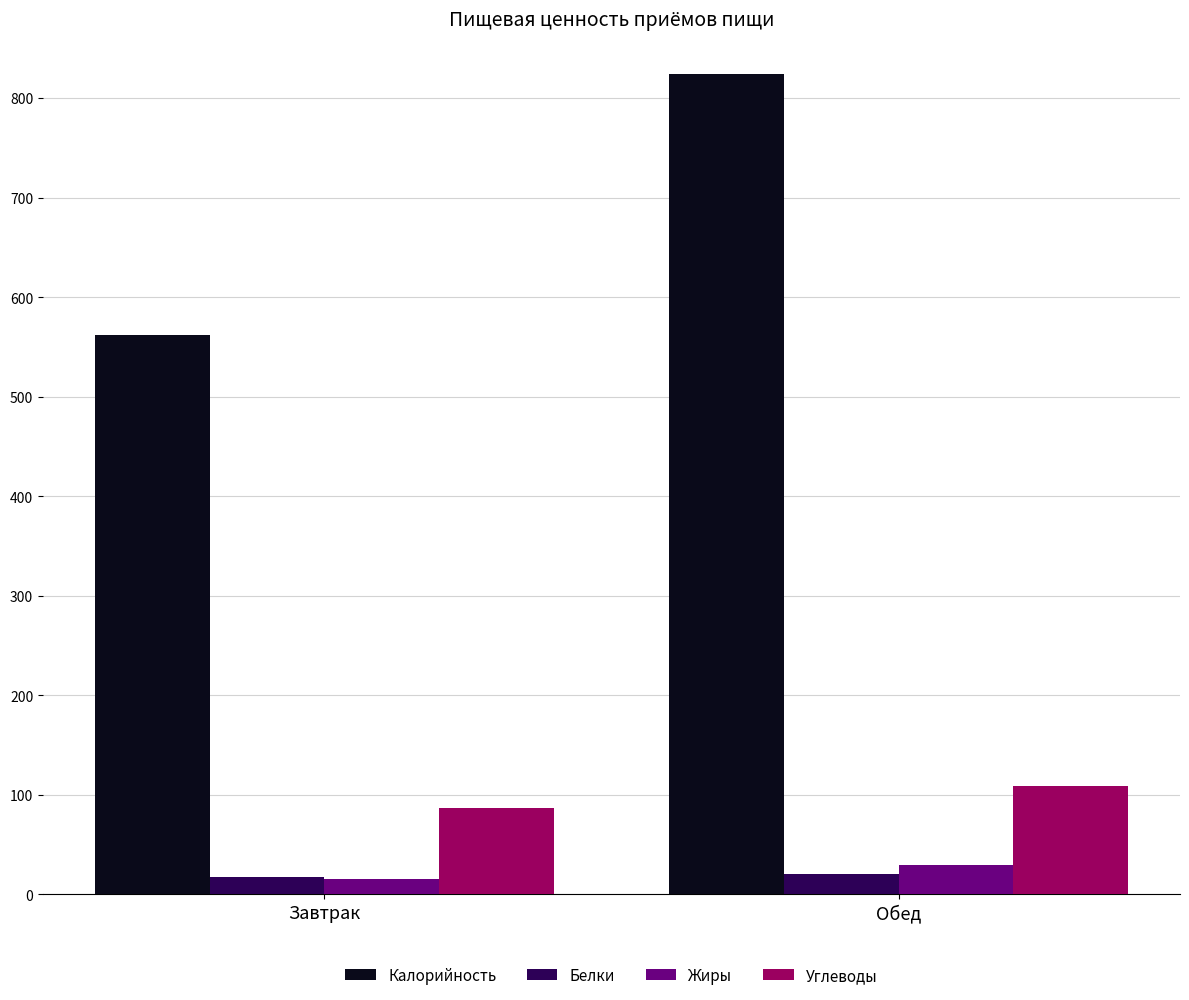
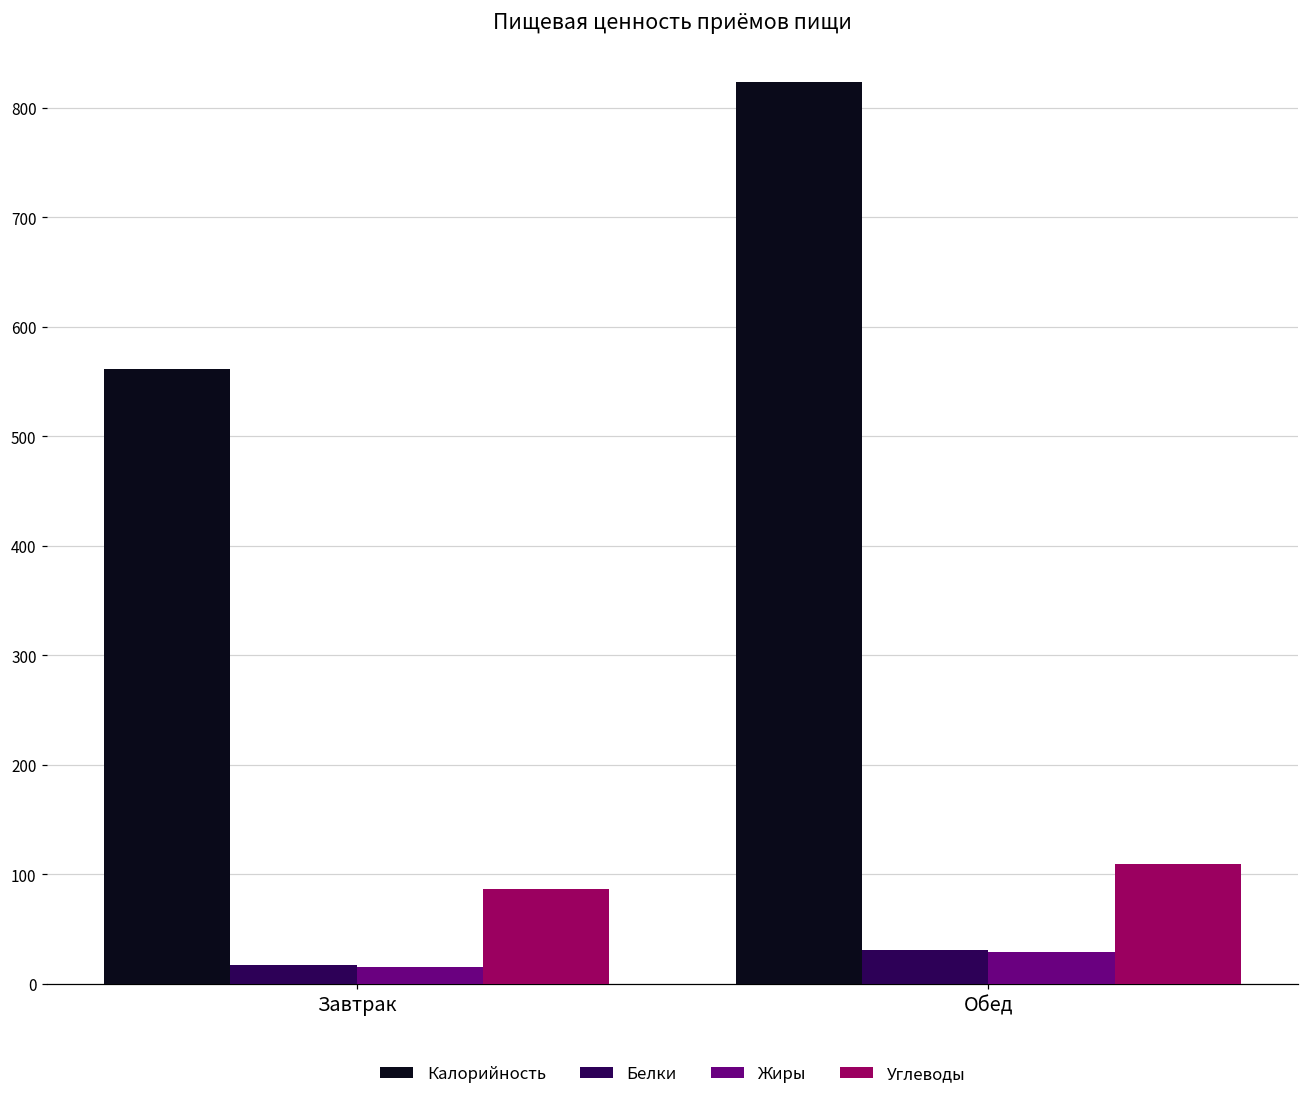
Белки, Обед: 20 -> 30
